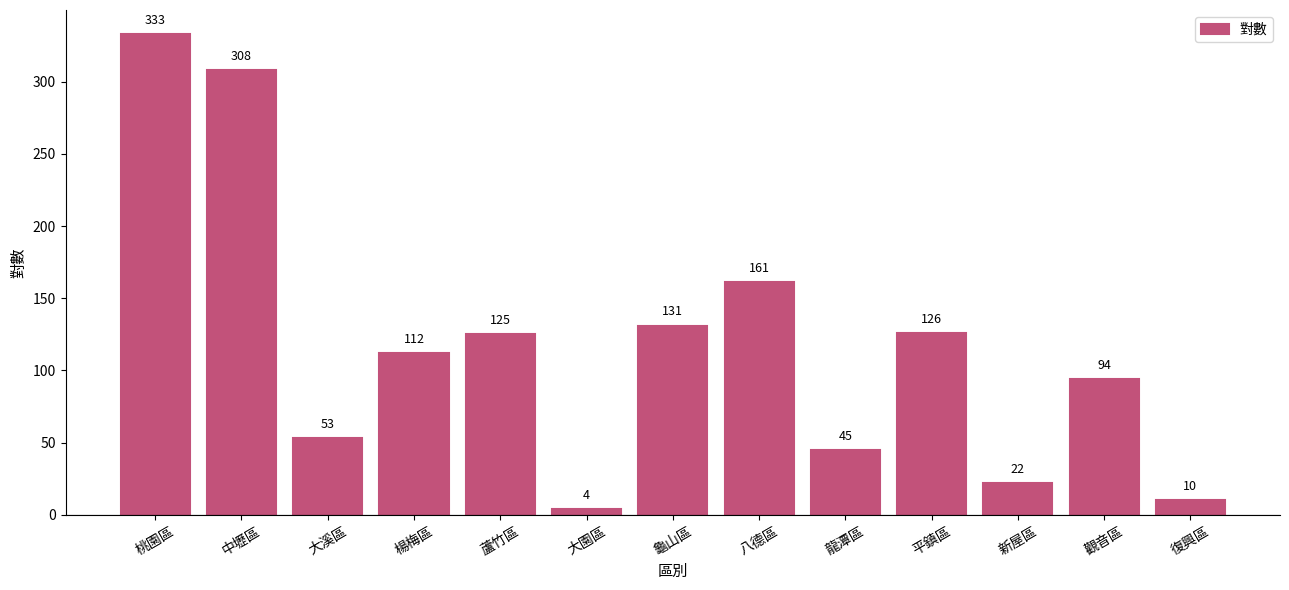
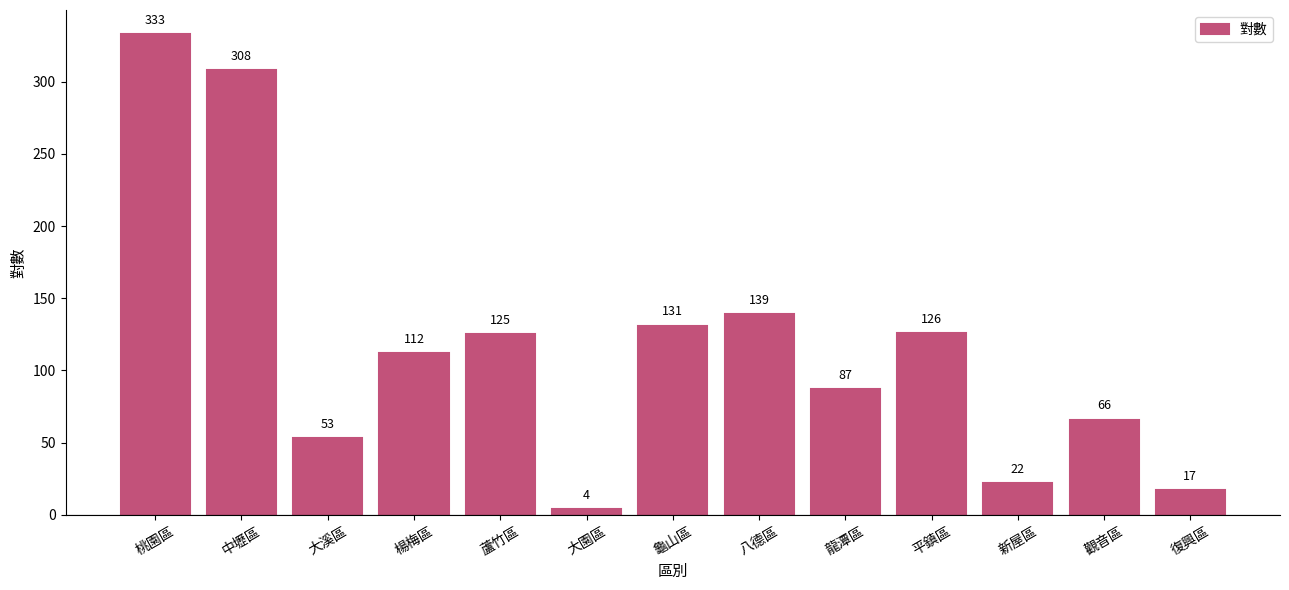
八德區: 161 -> 139
龍潭區: 45 -> 87
觀音區: 94 -> 66
復興區: 10 -> 17
